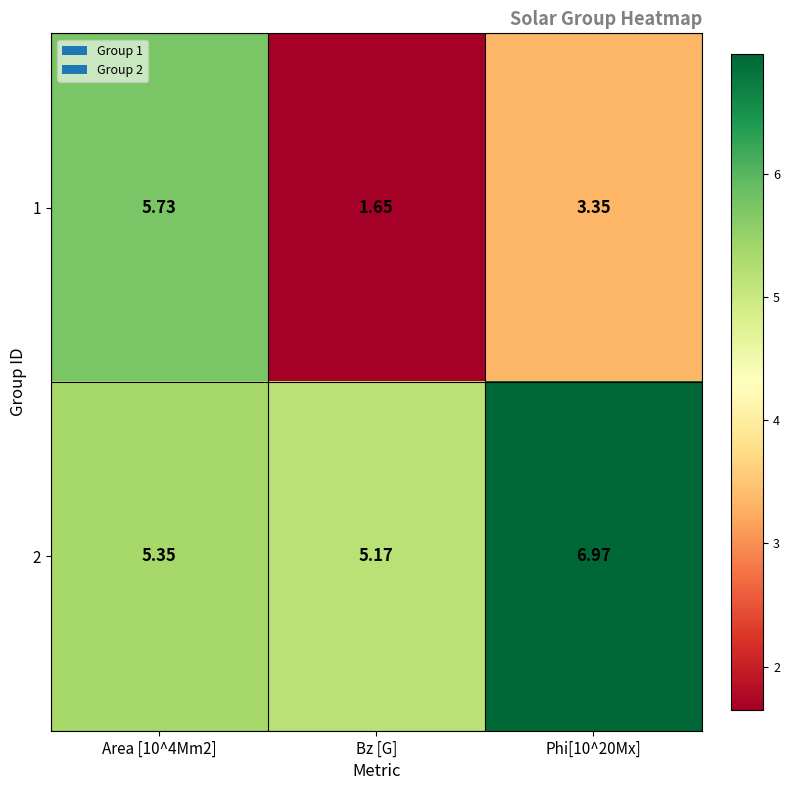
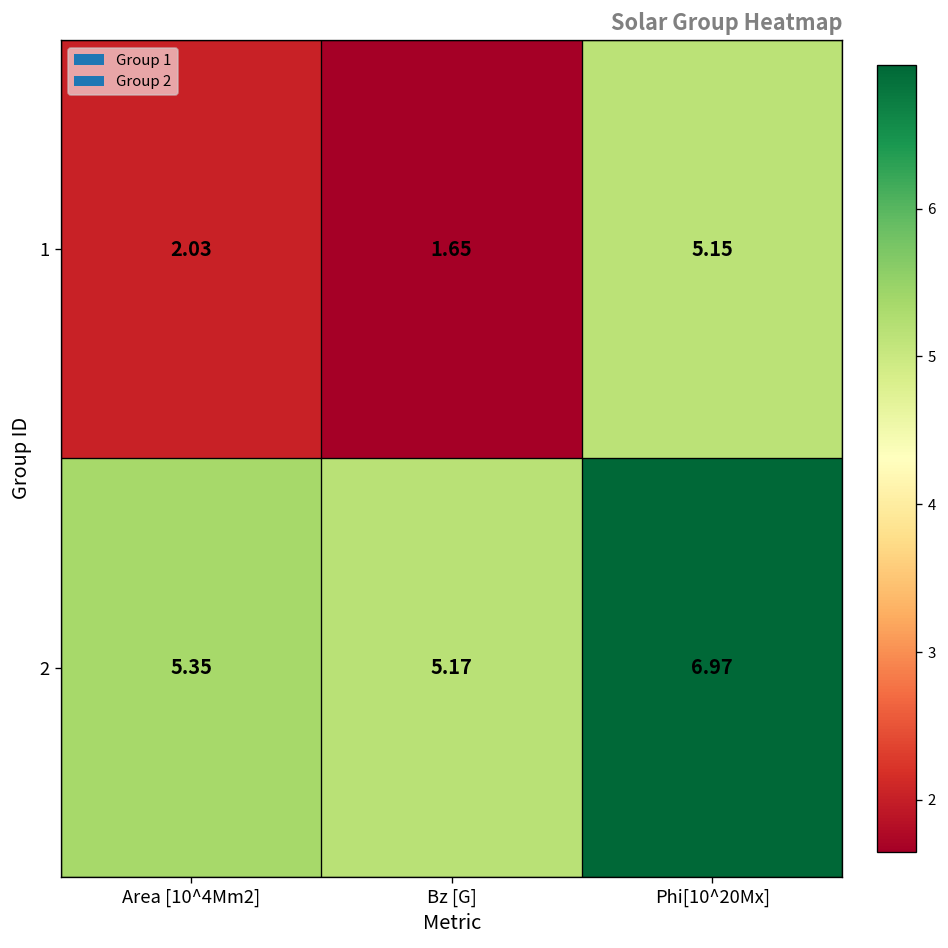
1, Area [10^4Mm2]: 5.73 -> 2.03
1, Phi[10^20Mx]: 3.35 -> 5.15
